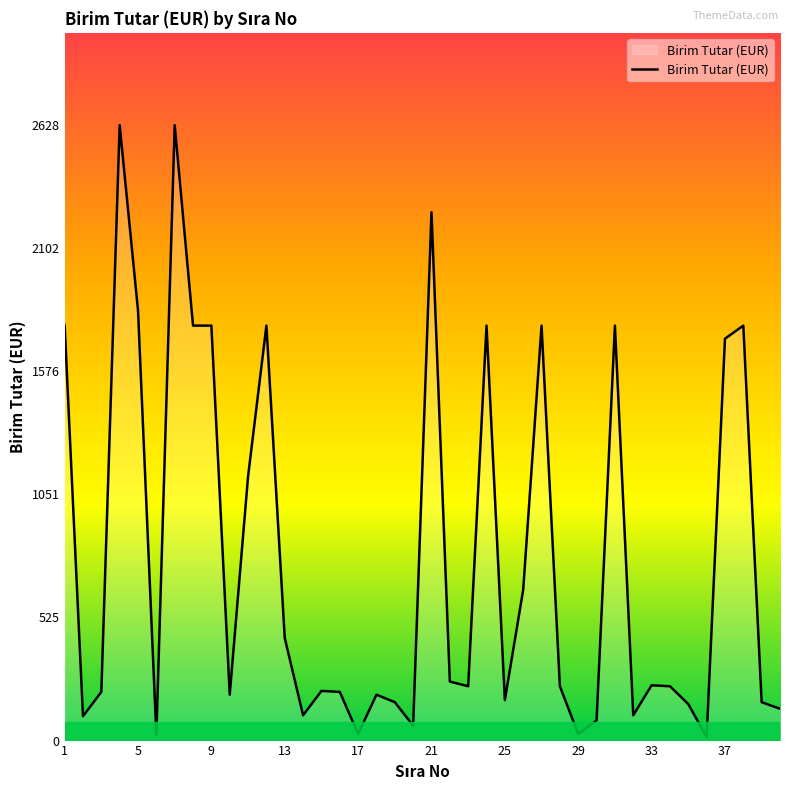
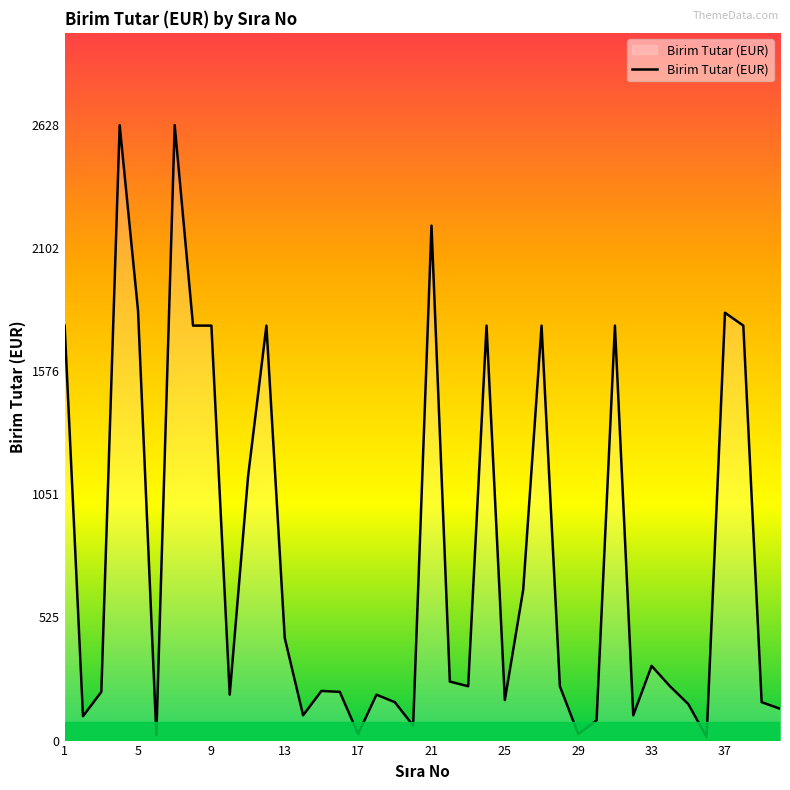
21: 2260 -> 2200
33: 240 -> 320
37: 1720 -> 1830
